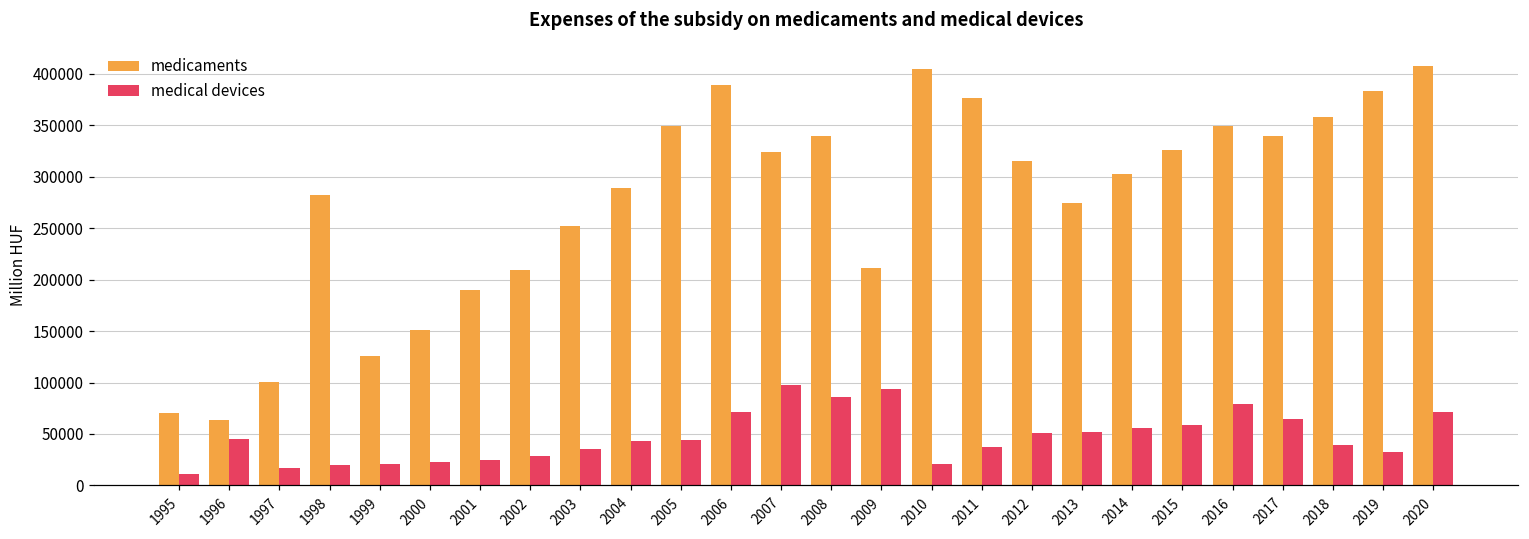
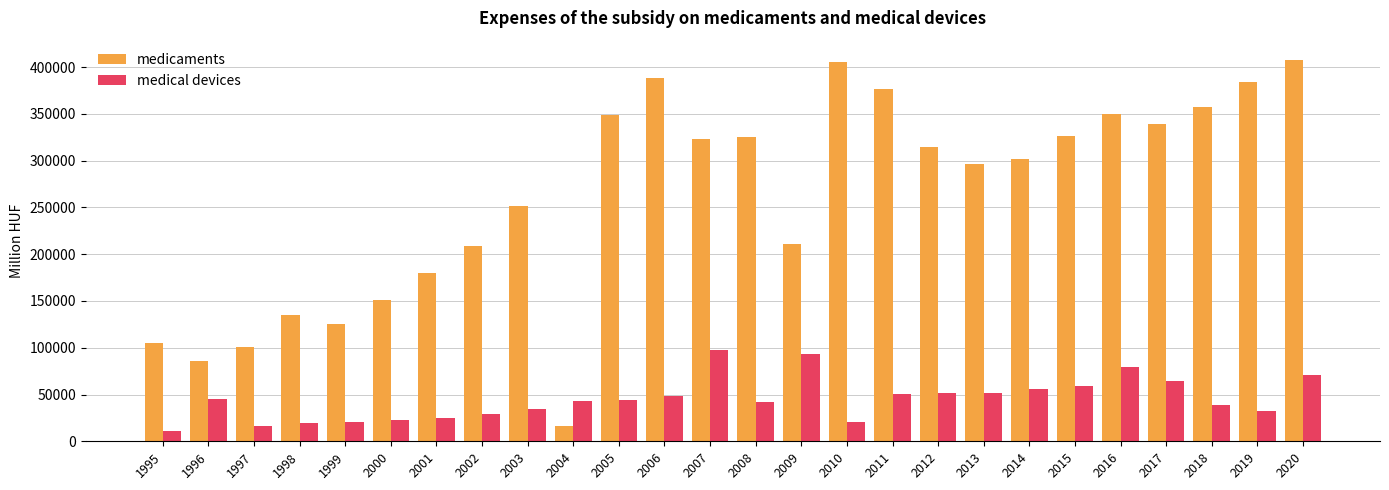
medicaments, 1995: 70000 -> 110000
medicaments, 1996: 60000 -> 90000
medicaments, 1998: 280000 -> 140000
medicaments, 2001: 190000 -> 180000
medicaments, 2004: 290000 -> 20000
medical devices, 2006: 70000 -> 50000
medicaments, 2008: 340000 -> 330000
medical devices, 2008: 90000 -> 40000
medical devices, 2011: 40000 -> 50000
medicaments, 2013: 270000 -> 300000
